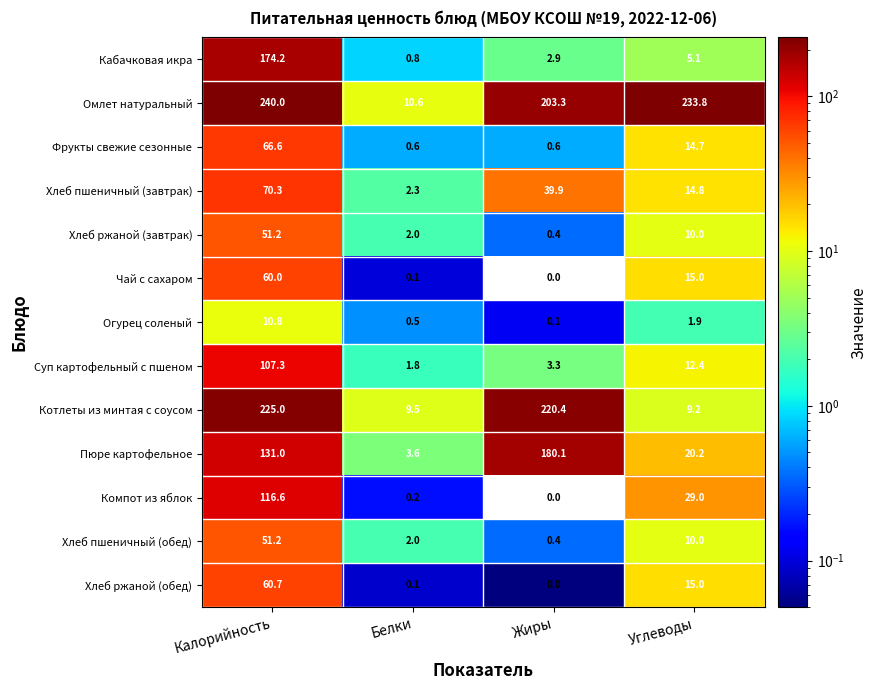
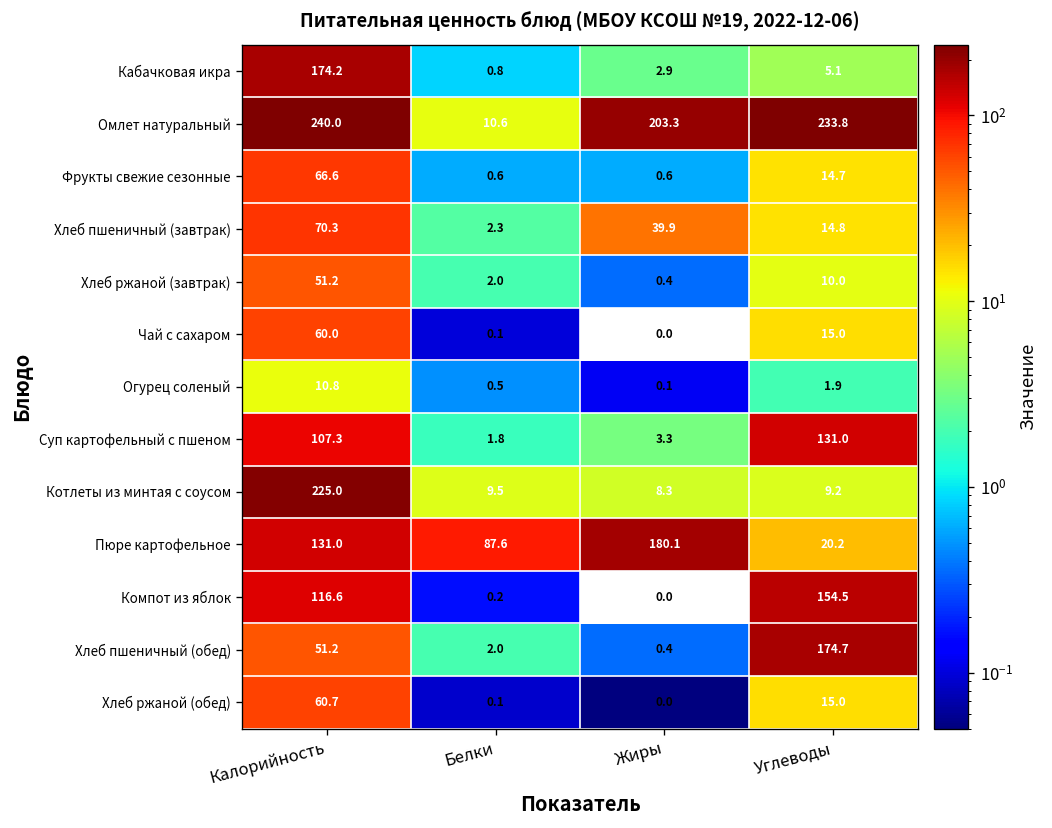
Суп картофельный с пшеном, Углеводы: 12.4 -> 131.0
Котлеты из минтая с соусом, Жиры: 220.4 -> 8.3
Пюре картофельное, Белки: 3.6 -> 87.6
Компот из яблок, Углеводы: 29.0 -> 154.5
Хлеб пшеничный (обед), Углеводы: 10.0 -> 174.7
